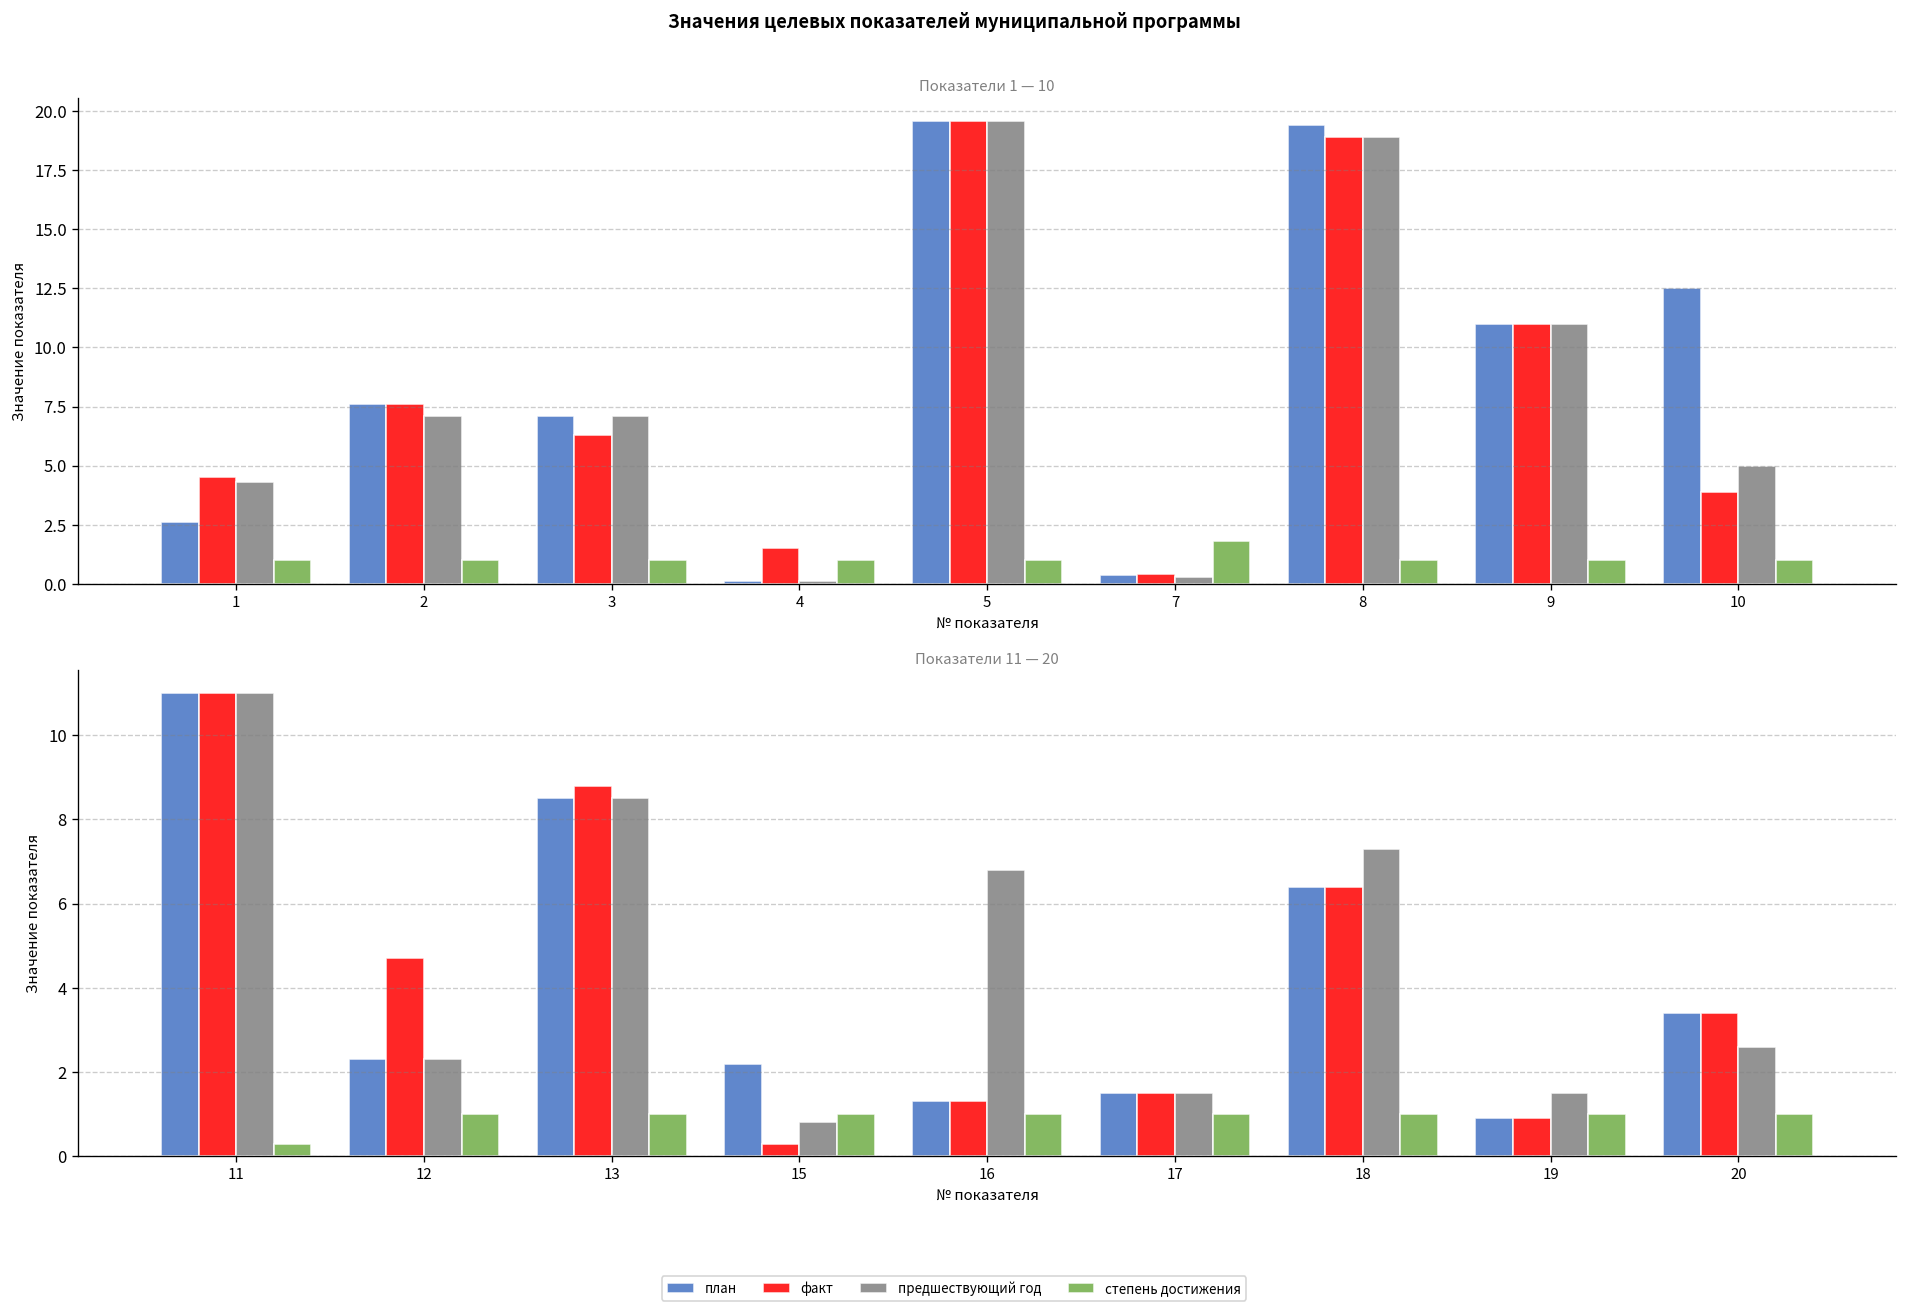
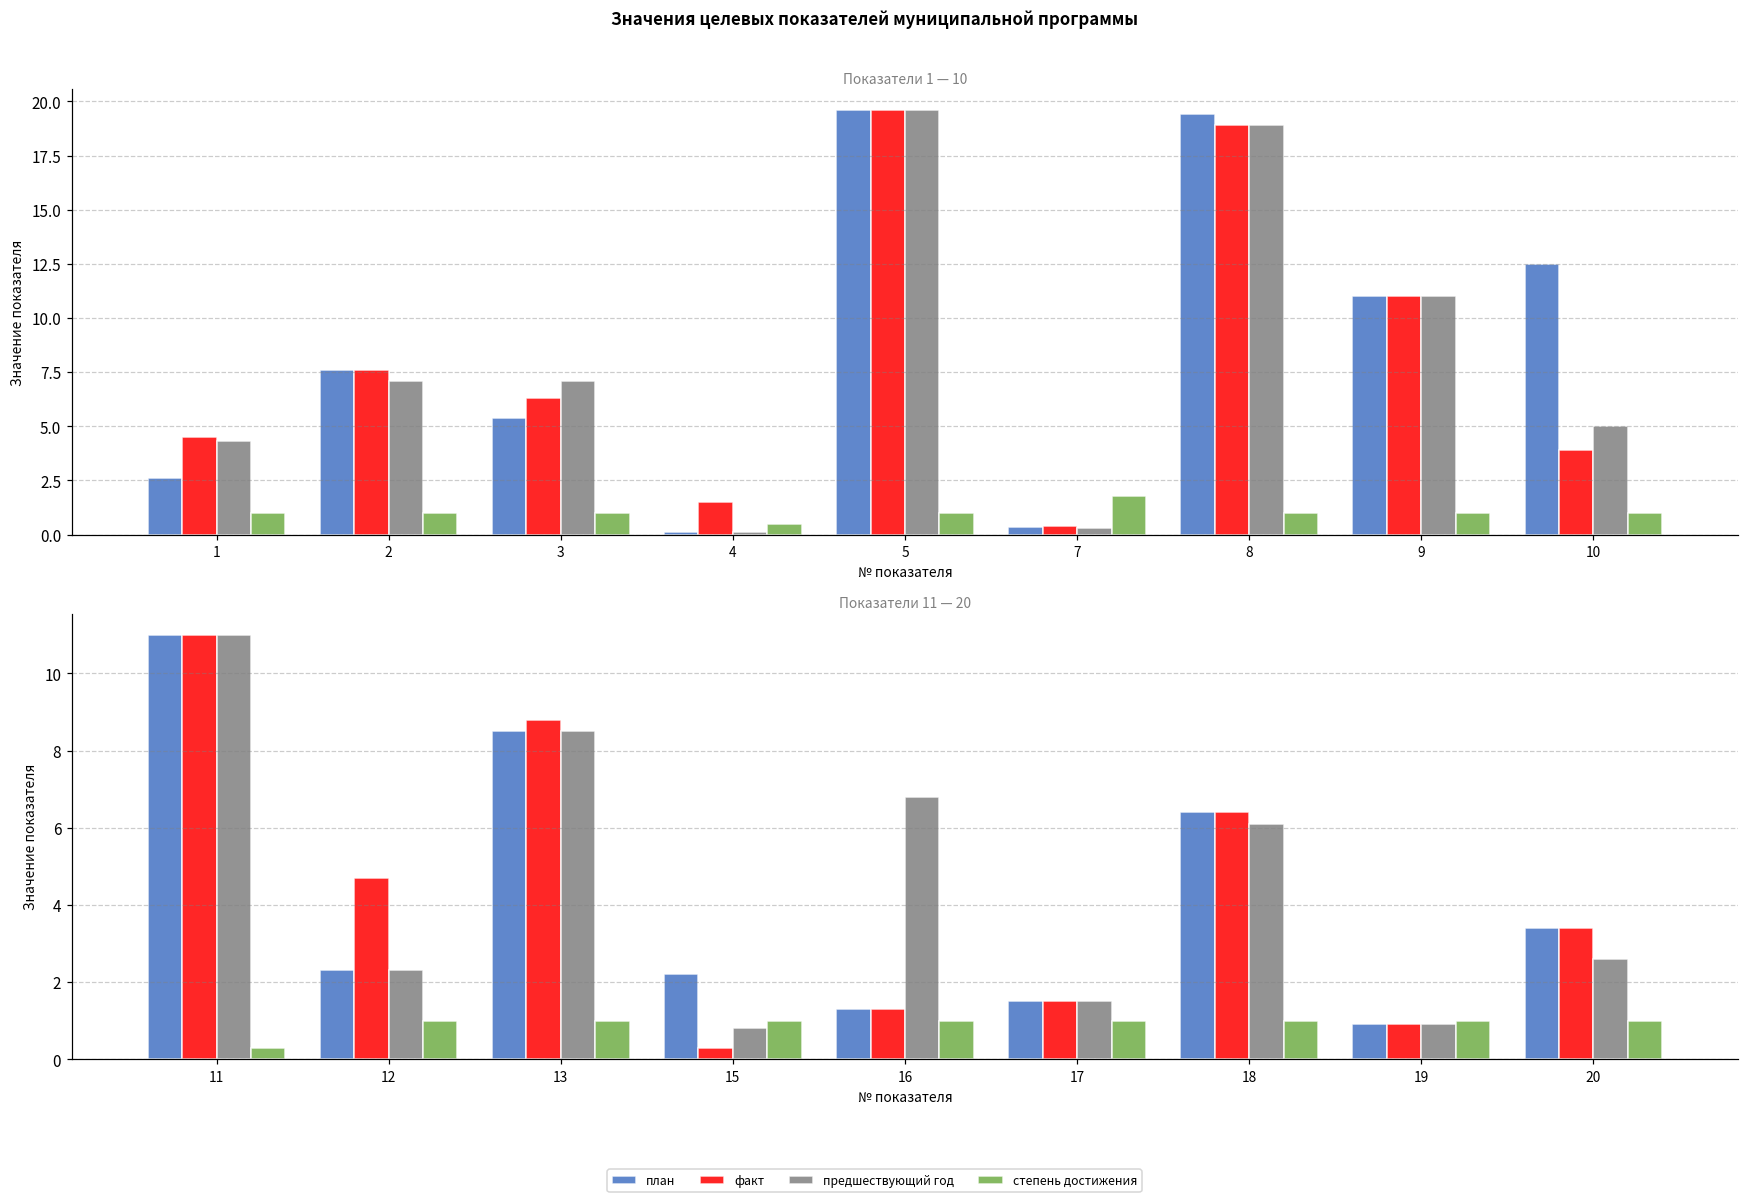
Показатели 1 — 10, план, 3: 7.1 -> 5.4
Показатели 1 — 10, степень достижения, 4: 1.0 -> 0.5
Показатели 11 — 20, предшествующий год, 18: 7.3 -> 6.1
Показатели 11 — 20, предшествующий год, 19: 1.5 -> 0.9
